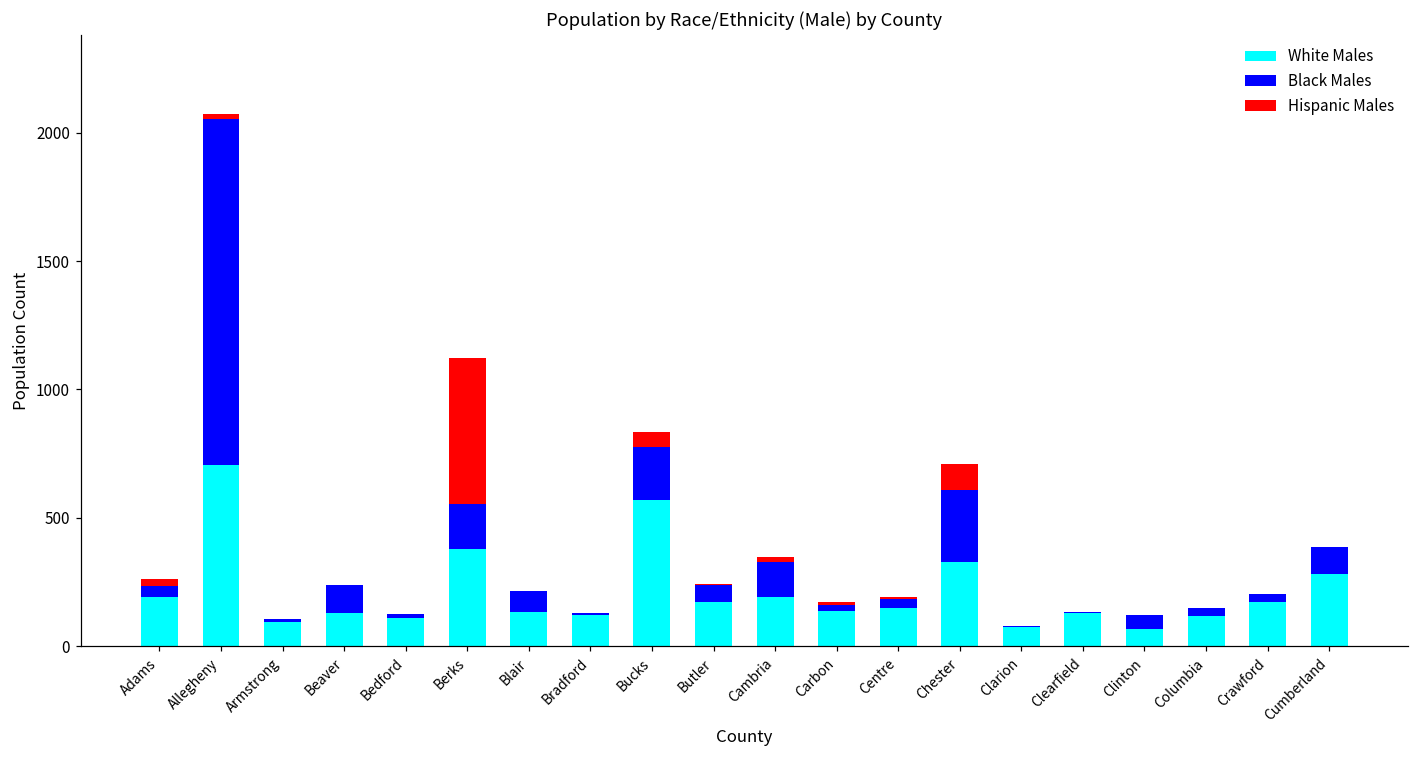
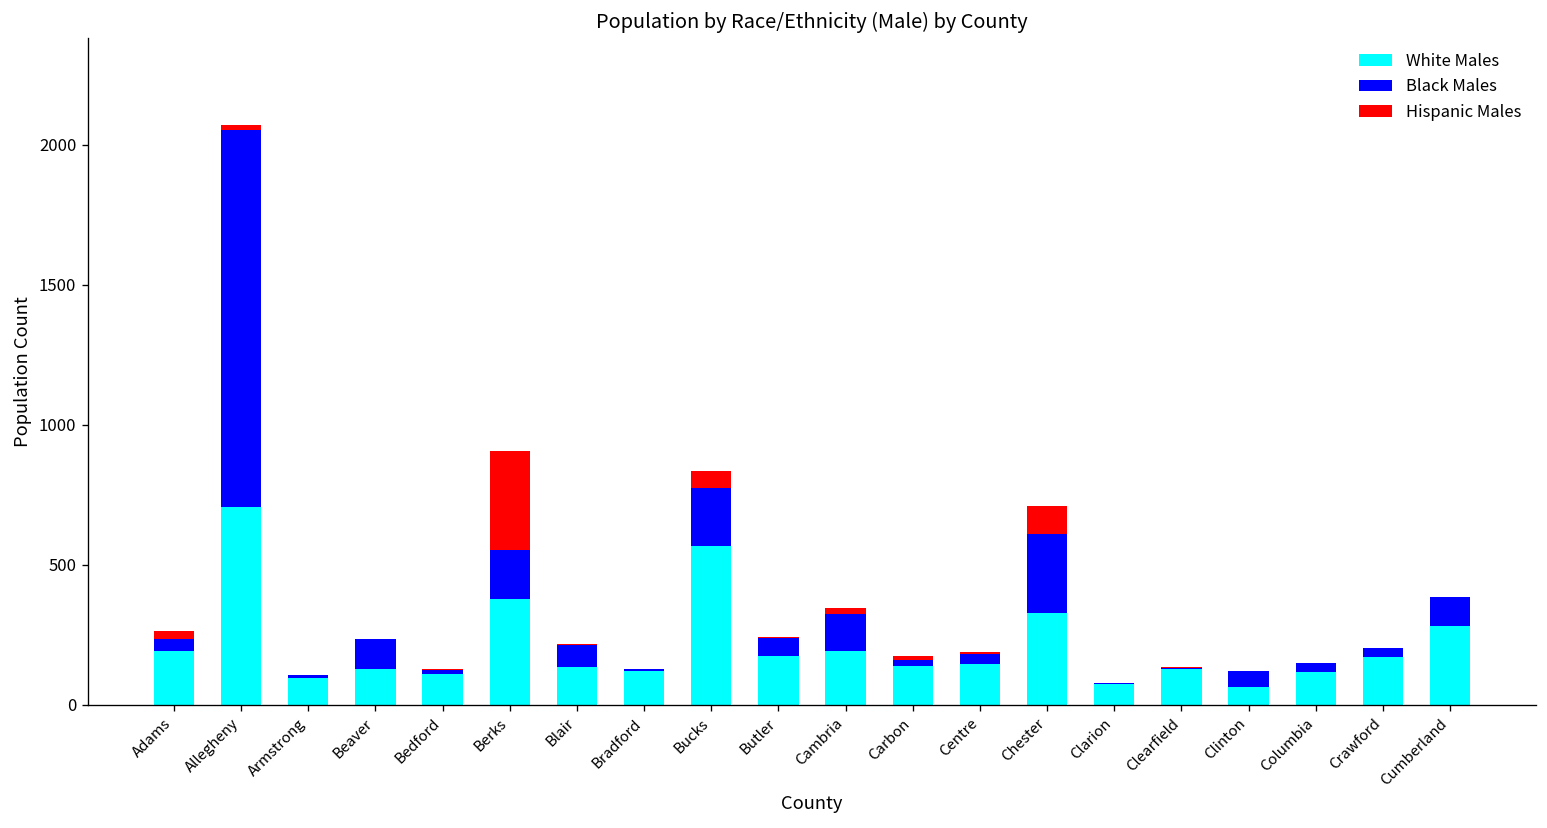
Hispanic Males, Berks: 570 -> 350
